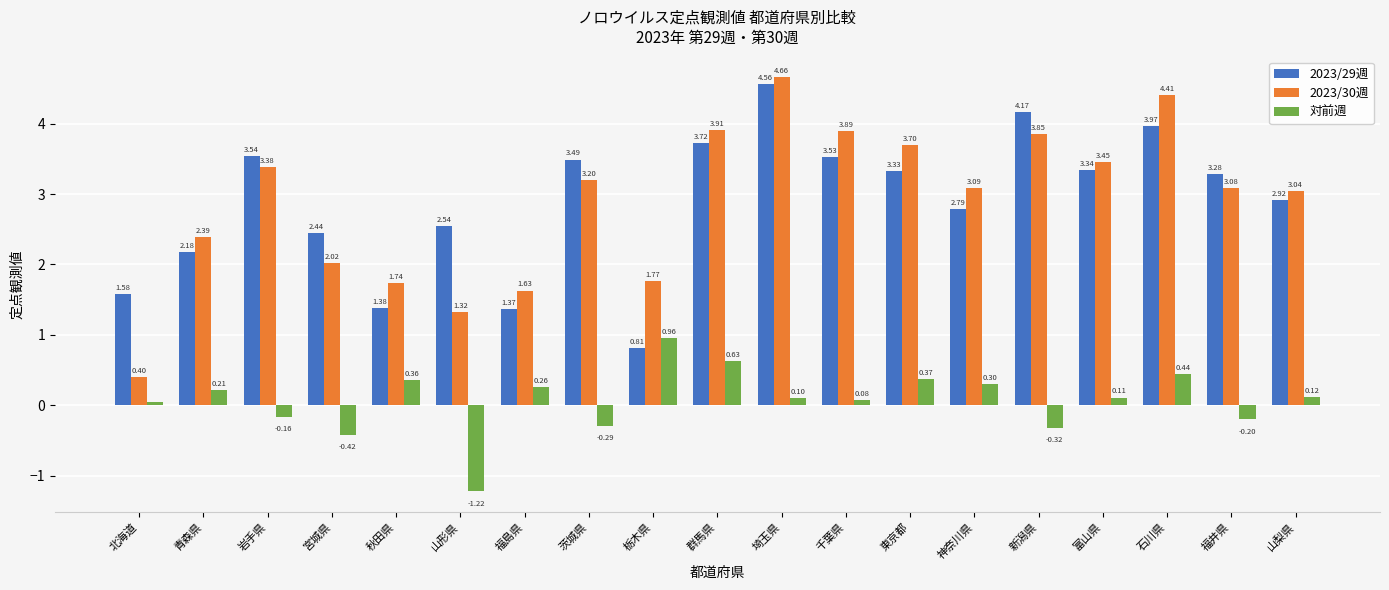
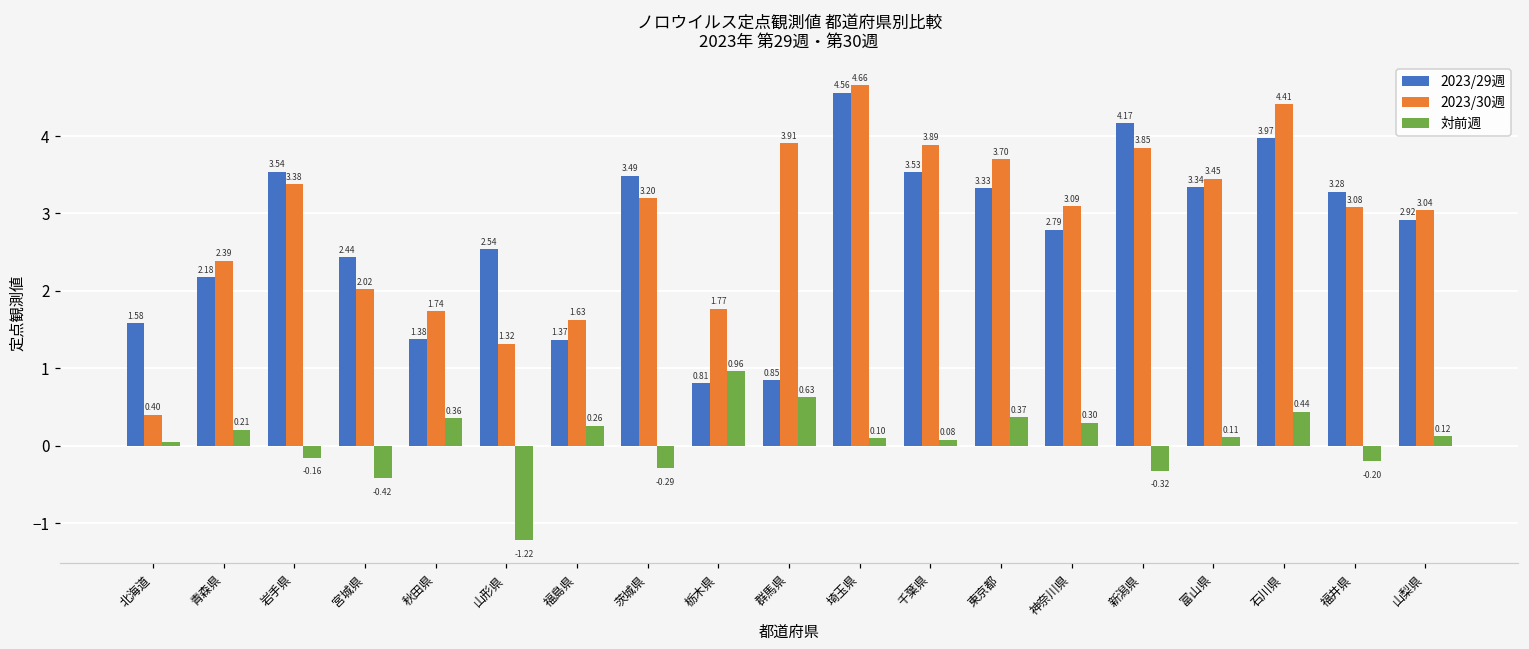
2023/29週, 群馬県: 3.72 -> 0.85
